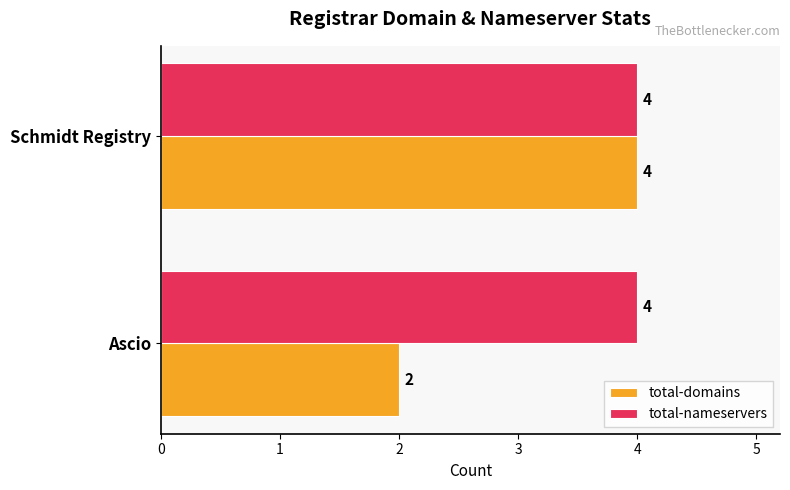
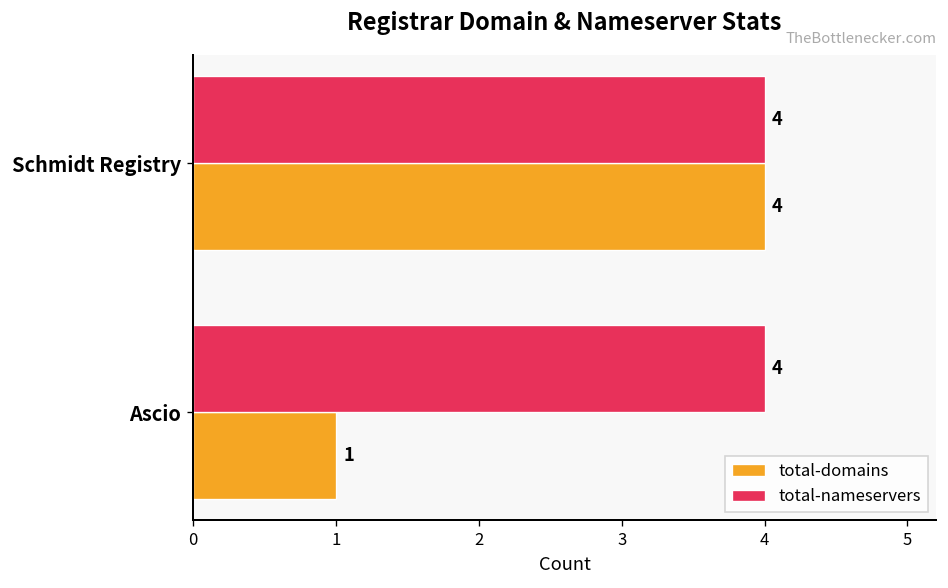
total-domains, Ascio: 2 -> 1
